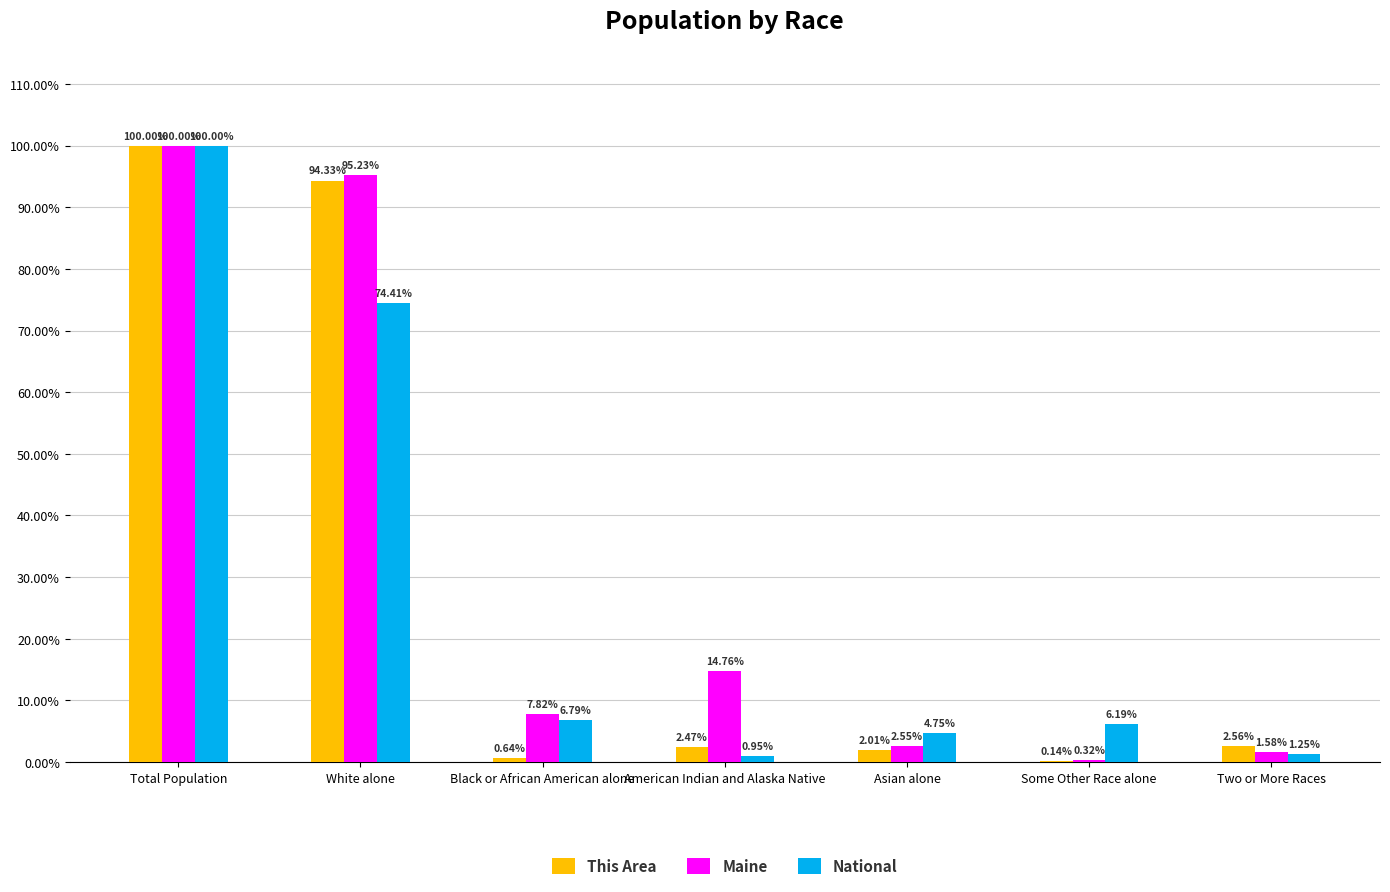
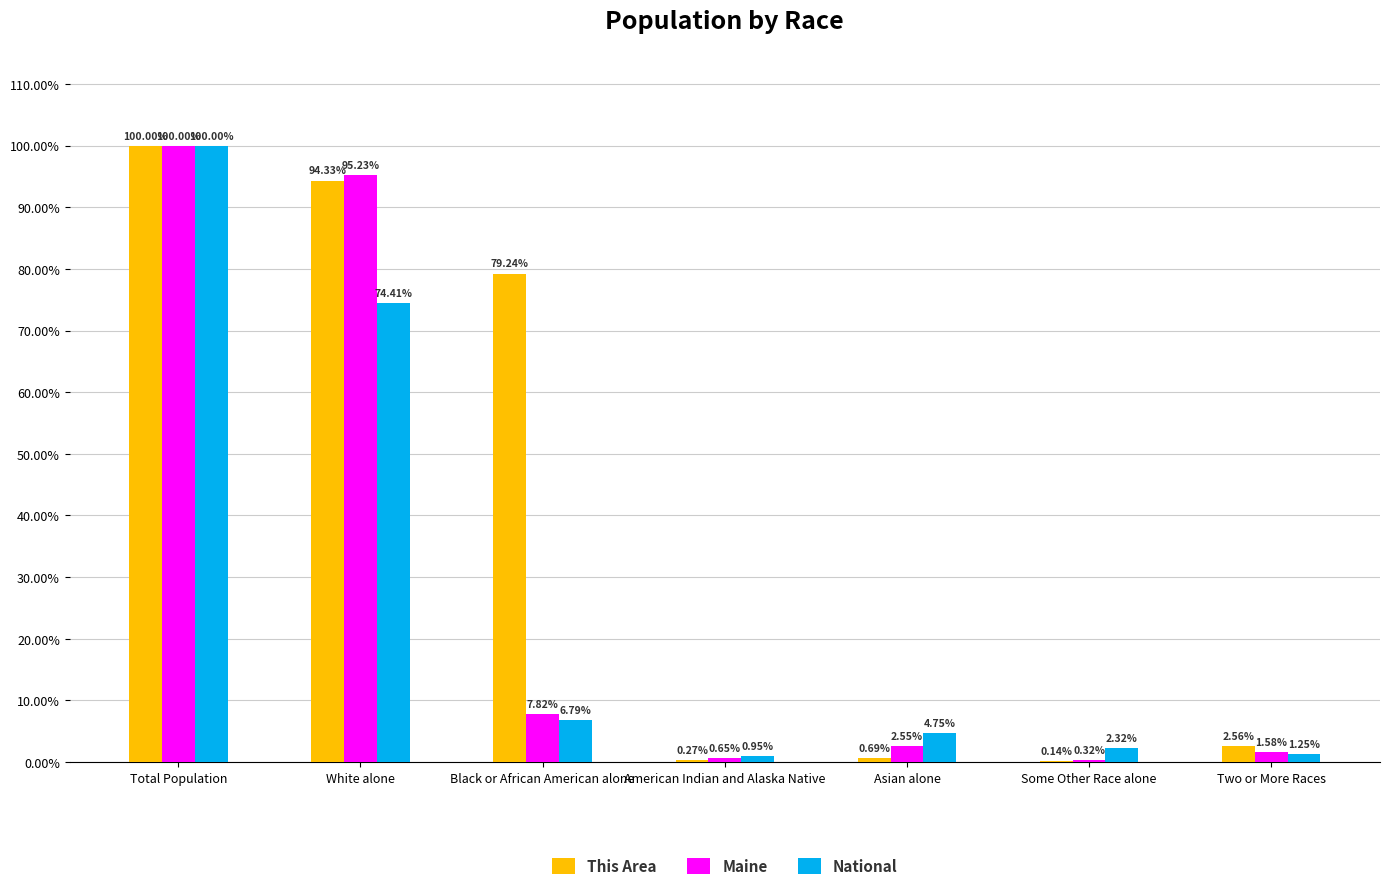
This Area, Black or African American alone: 0.64% -> 79.24%
This Area, American Indian and Alaska Native: 2.47% -> 0.27%
Maine, American Indian and Alaska Native: 14.76% -> 0.65%
This Area, Asian alone: 2.01% -> 0.69%
National, Some Other Race alone: 6.19% -> 2.32%
